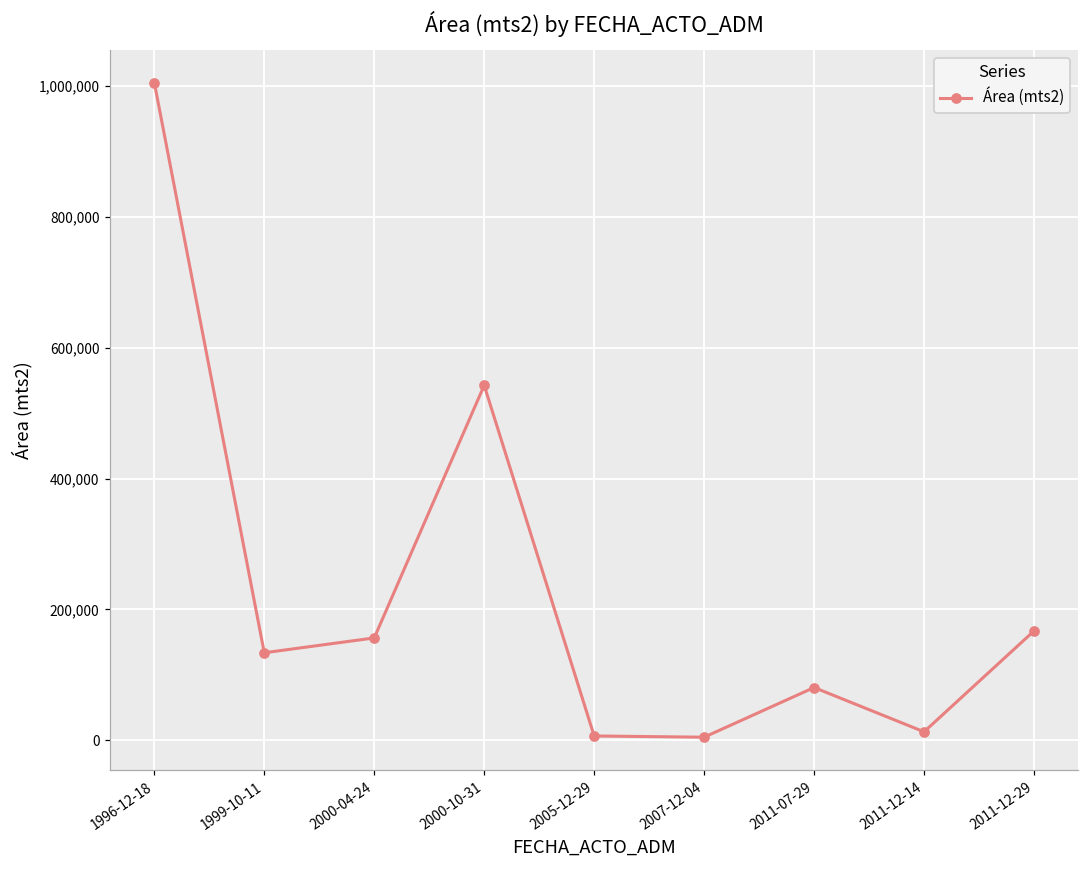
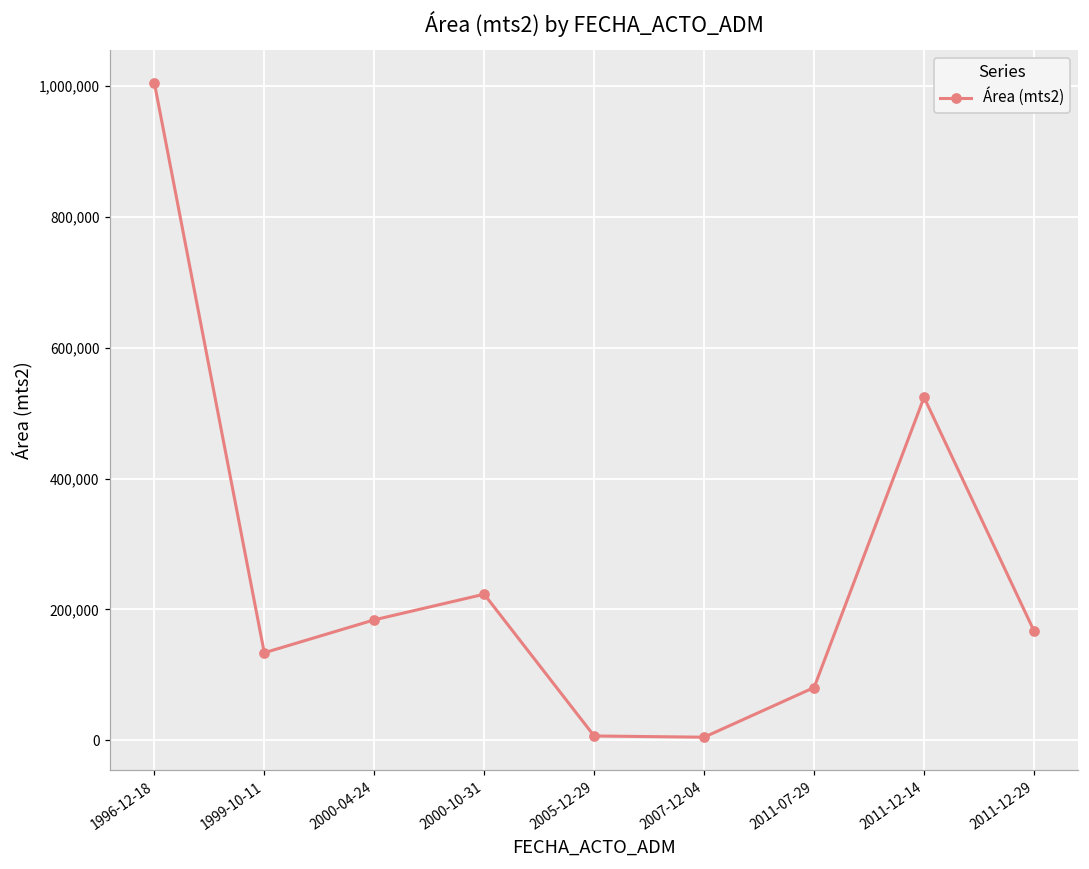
2000-04-24: 160,000 -> 180,000
2000-10-31: 540,000 -> 220,000
2011-12-14: 10,000 -> 520,000
